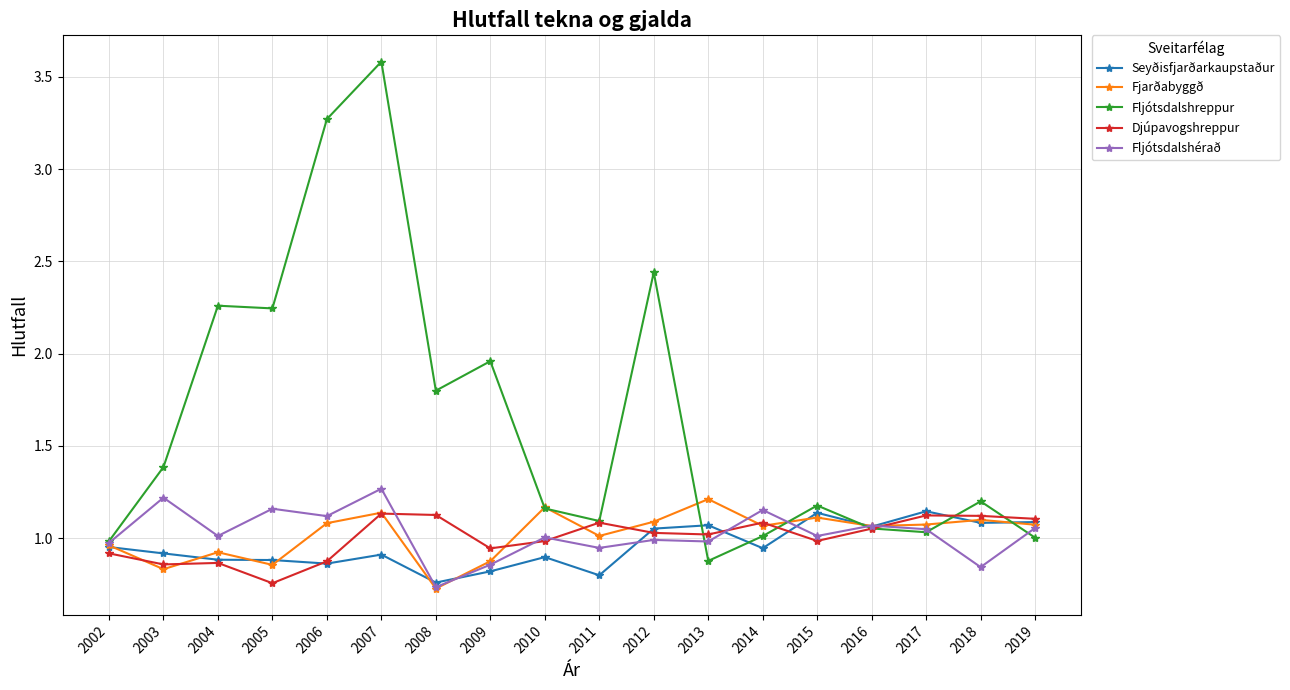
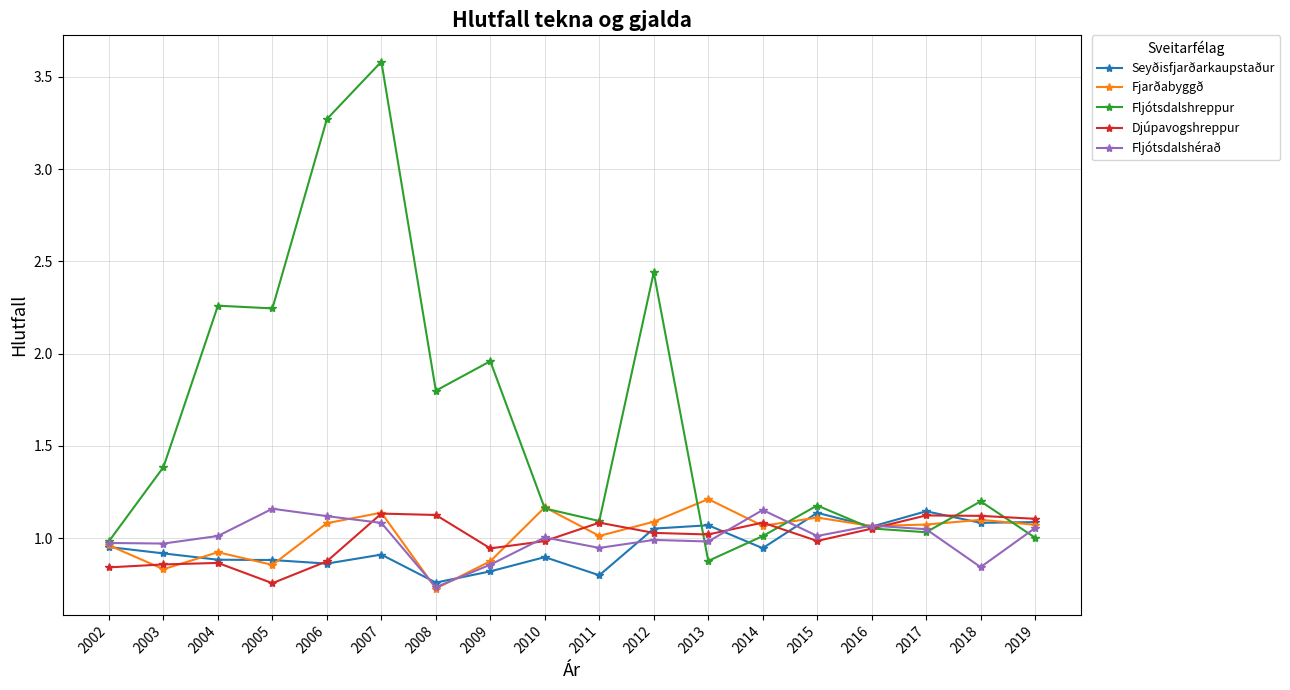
Djúpavogshreppur, 2002: 0.92 -> 0.84
Fljótsdalshérað, 2003: 1.22 -> 0.97
Fljótsdalshérað, 2007: 1.27 -> 1.08
